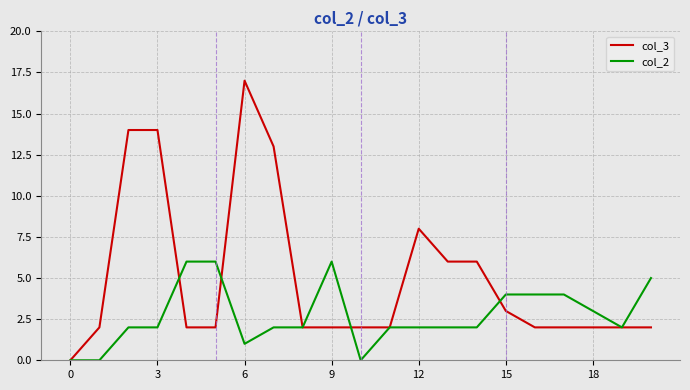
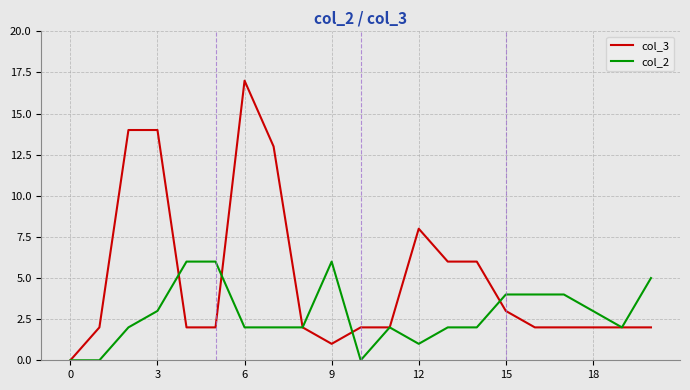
col_2, 3: 2 -> 3
col_2, 6: 1 -> 2
col_3, 9: 2 -> 1
col_2, 12: 2 -> 1
